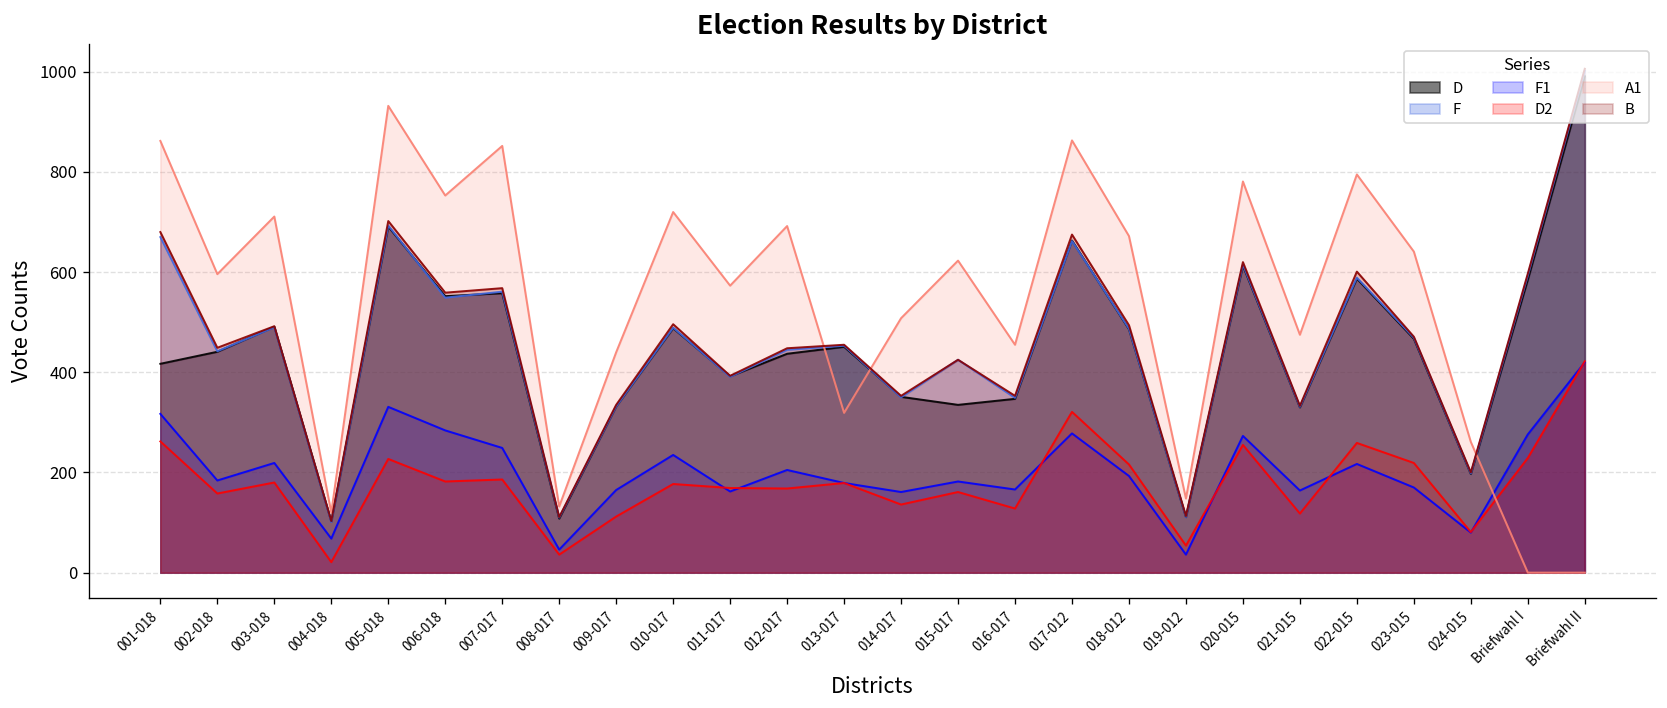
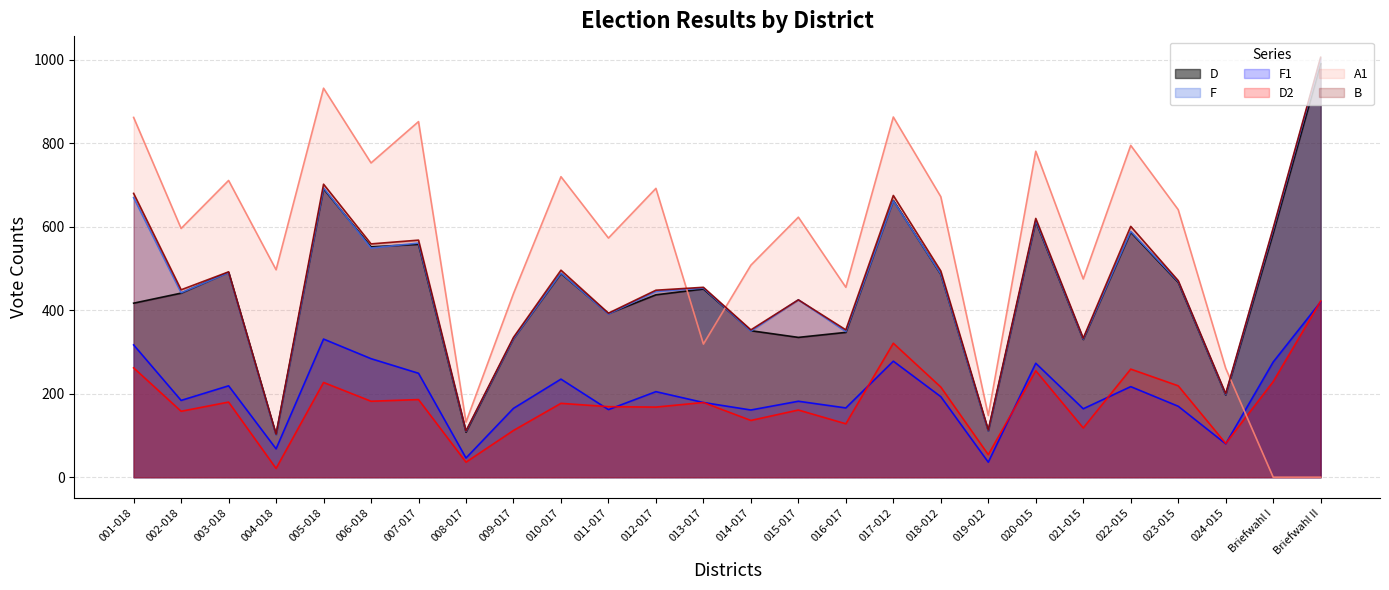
A1, 004-018: 120 -> 500
